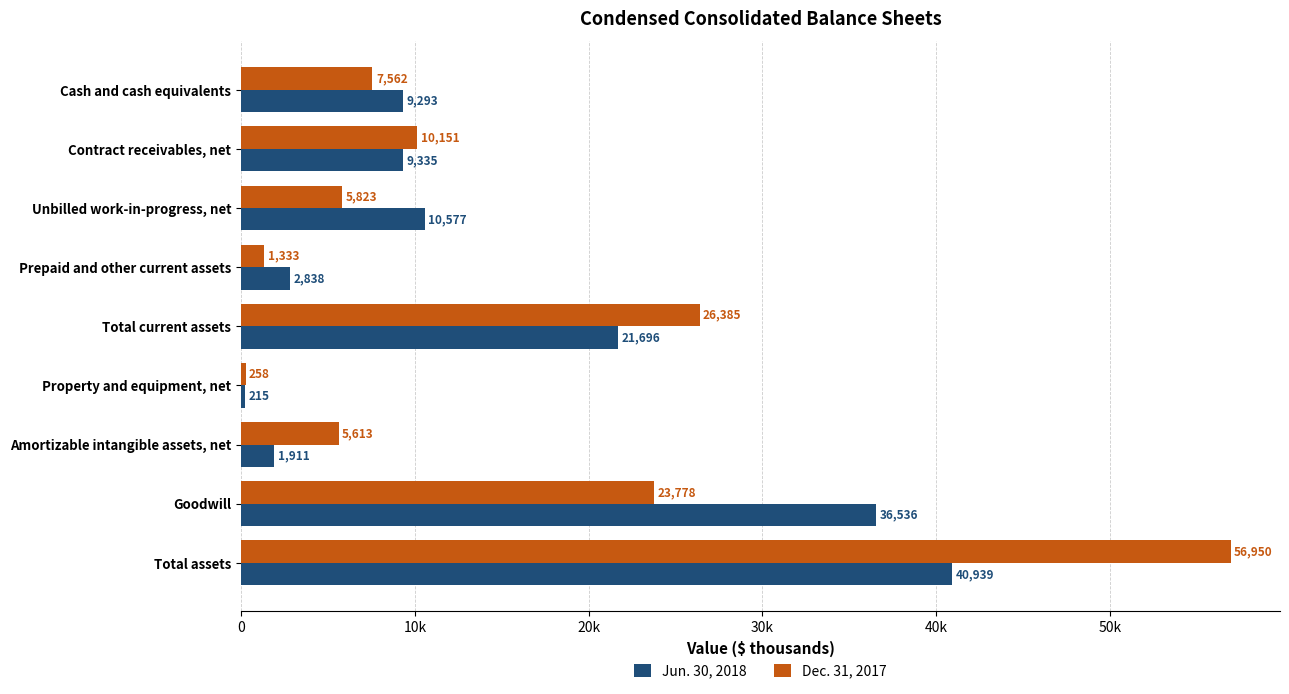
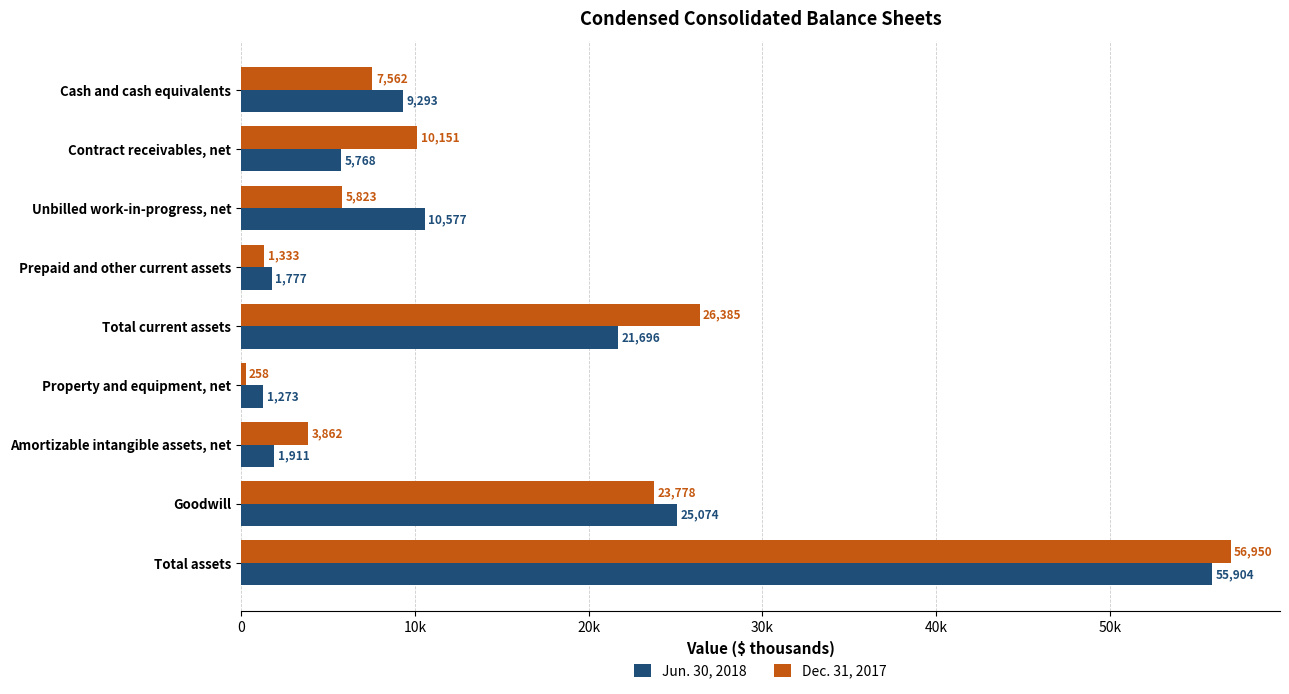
Jun. 30, 2018, Contract receivables, net: 9,335 -> 5,768
Jun. 30, 2018, Prepaid and other current assets: 2,838 -> 1,777
Jun. 30, 2018, Property and equipment, net: 215 -> 1,273
Dec. 31, 2017, Amortizable intangible assets, net: 5,613 -> 3,862
Jun. 30, 2018, Goodwill: 36,536 -> 25,074
Jun. 30, 2018, Total assets: 40,939 -> 55,904
